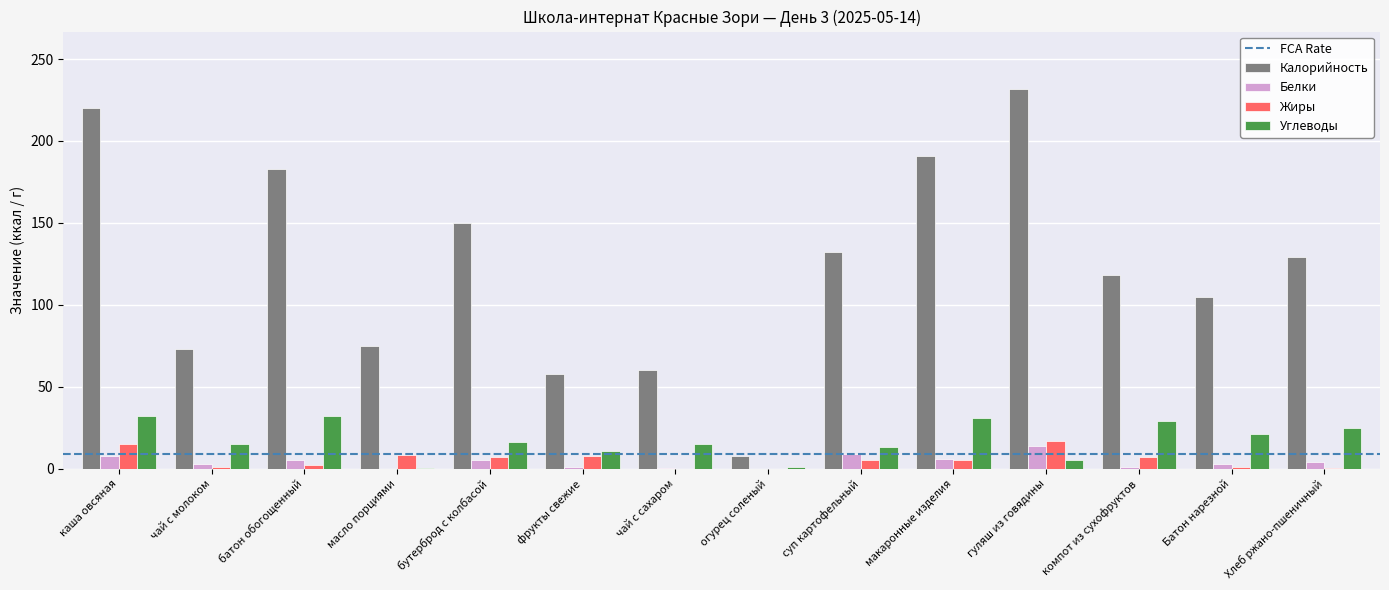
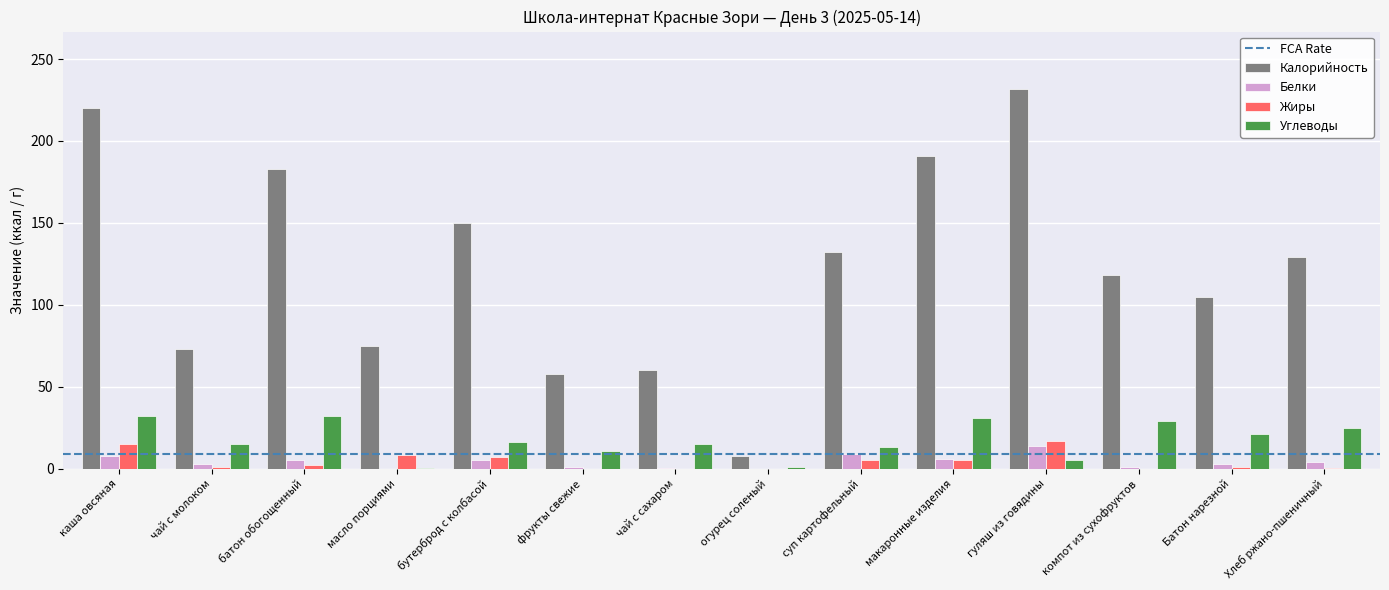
Жиры, фрукты свежие: 8 -> 0
Жиры, компот из сухофруктов: 7 -> 0
